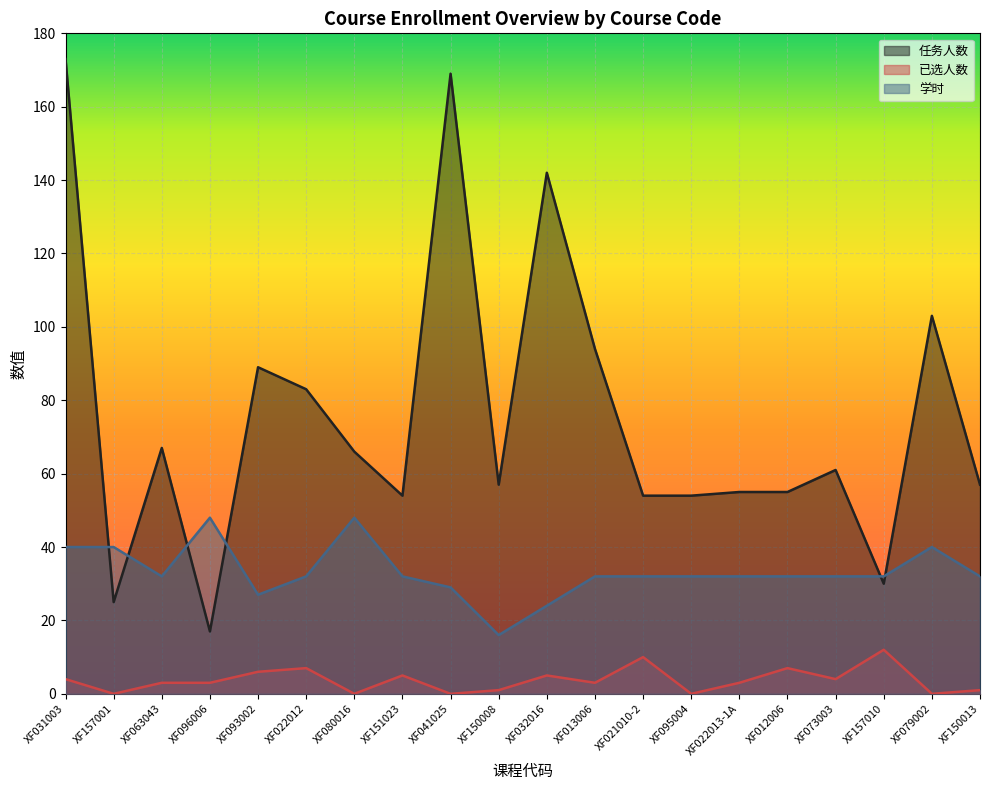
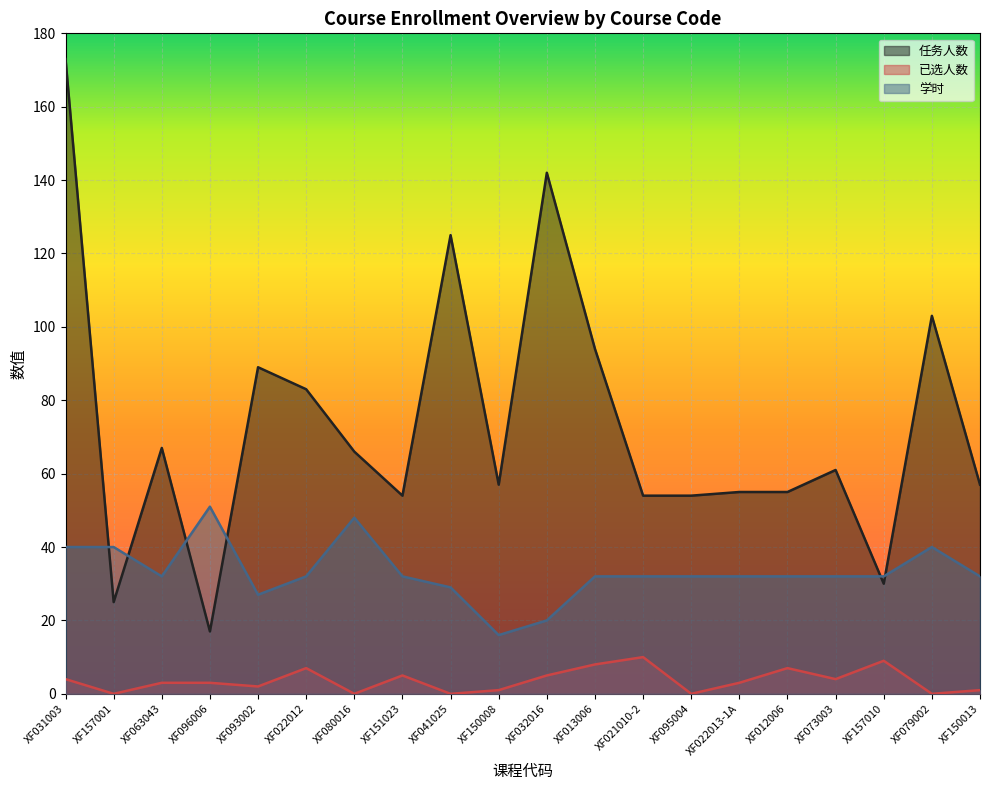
学时, XF096006: 48 -> 51
已选人数, XF093002: 6 -> 2
任务人数, XF041025: 169 -> 125
学时, XF032016: 24 -> 20
已选人数, XF013006: 3 -> 8
已选人数, XF157010: 12 -> 9
